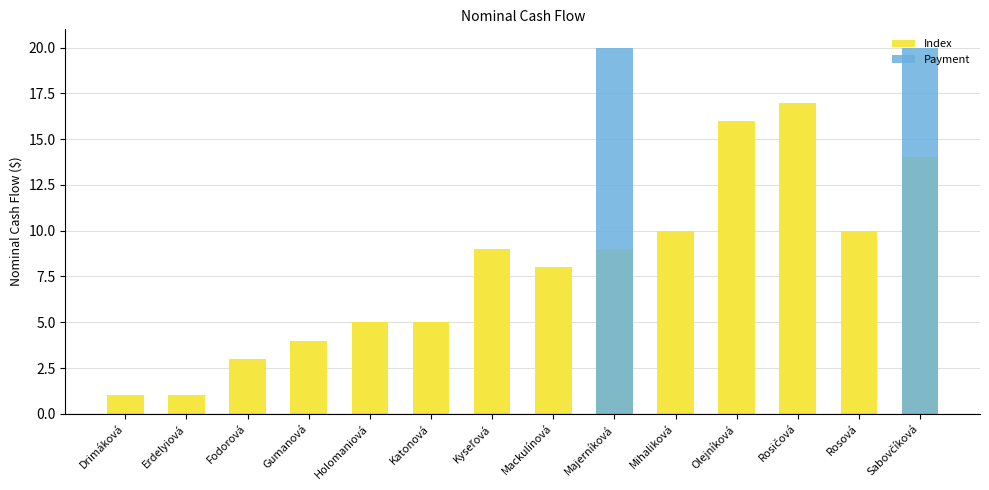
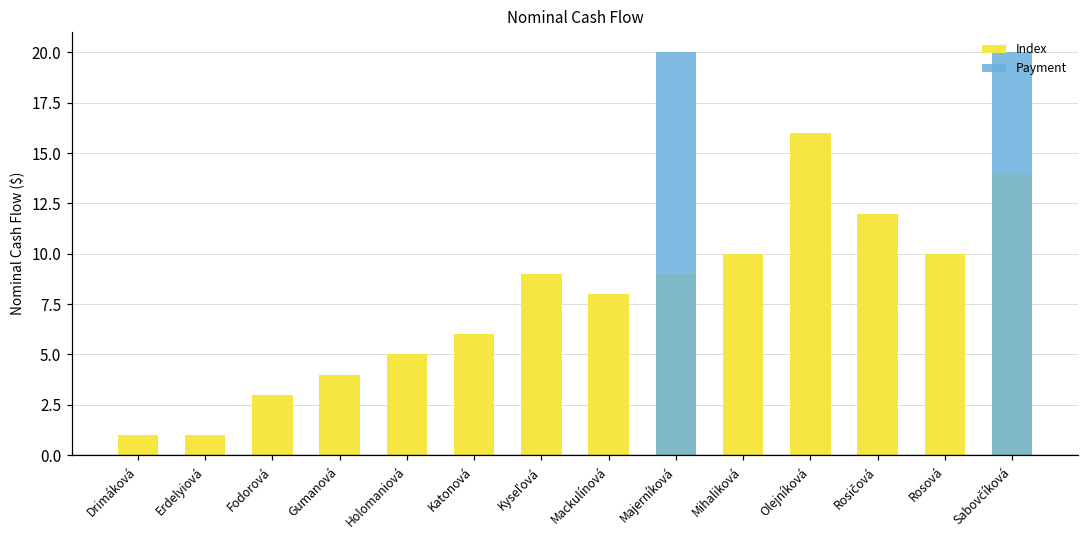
Index, Katonová: 5 -> 6
Index, Rosičová: 17 -> 12
